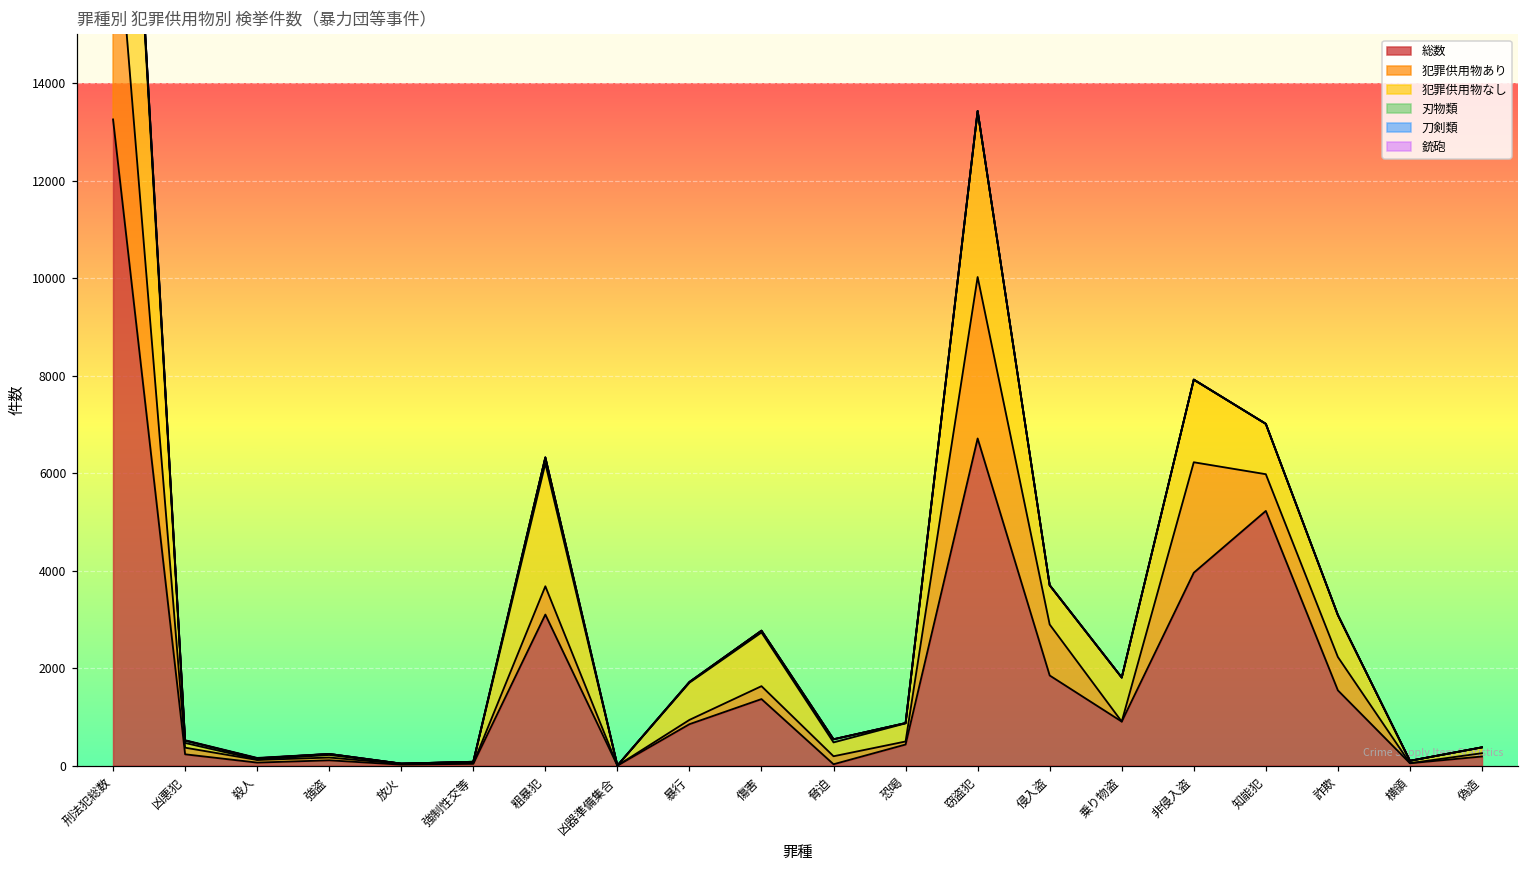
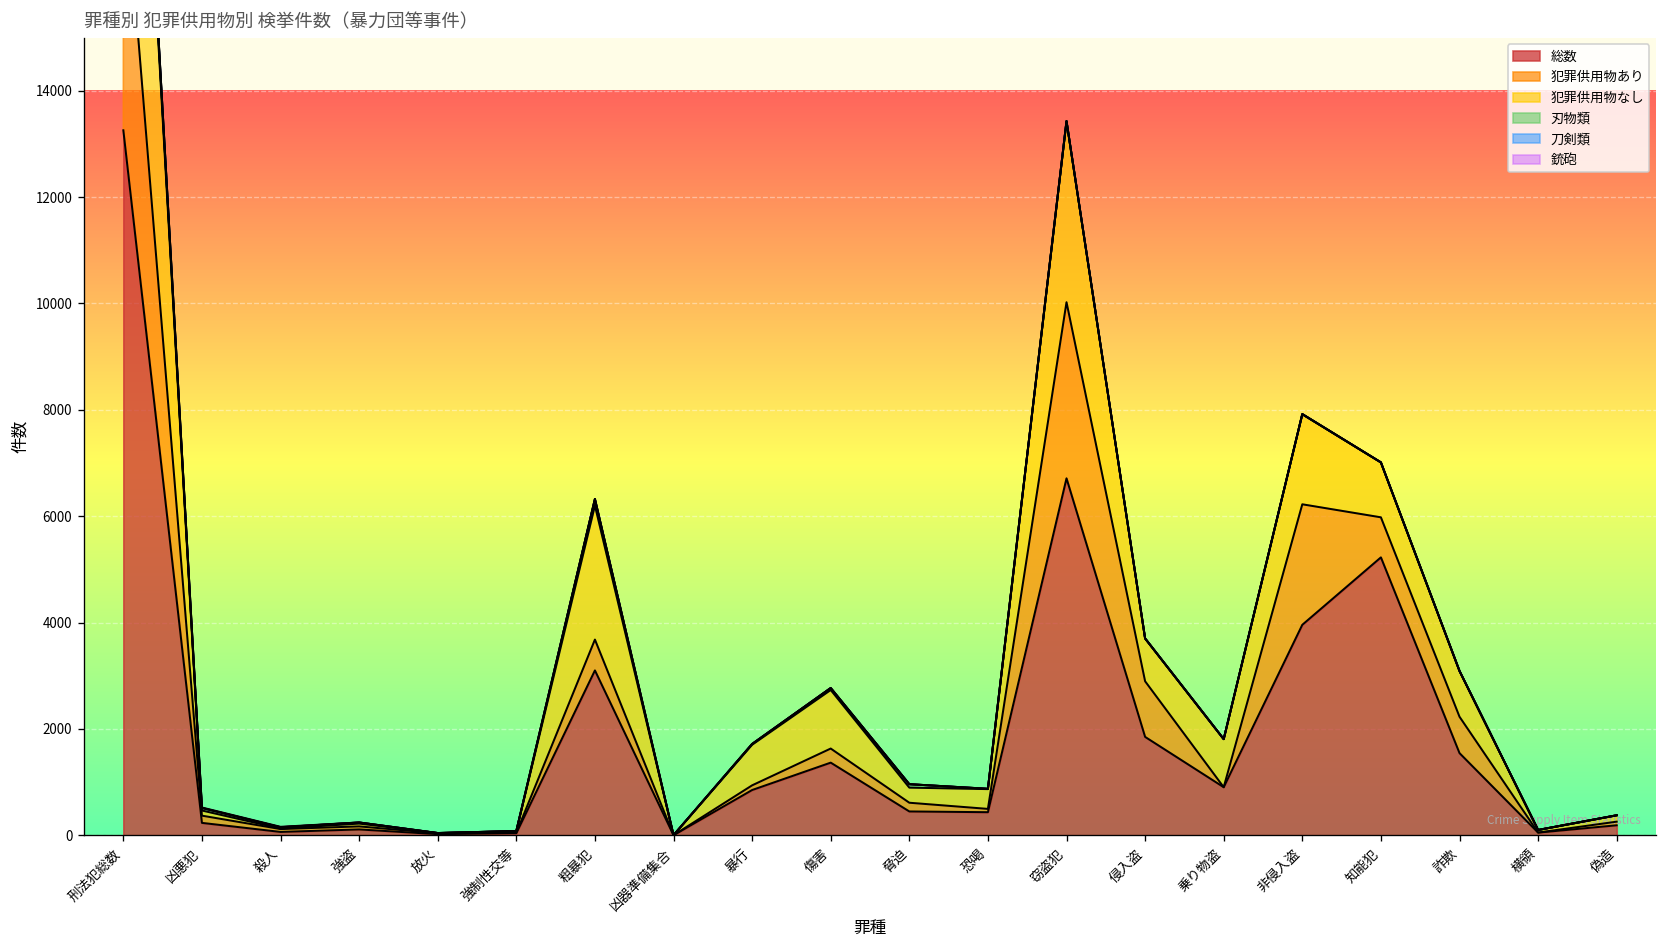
総数, 脅迫: 0 -> 400
